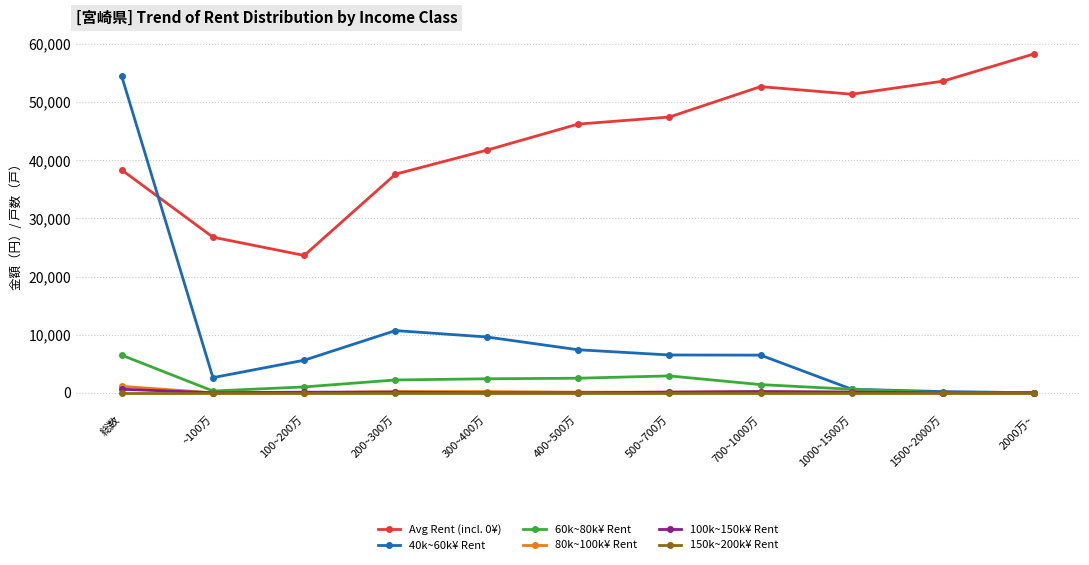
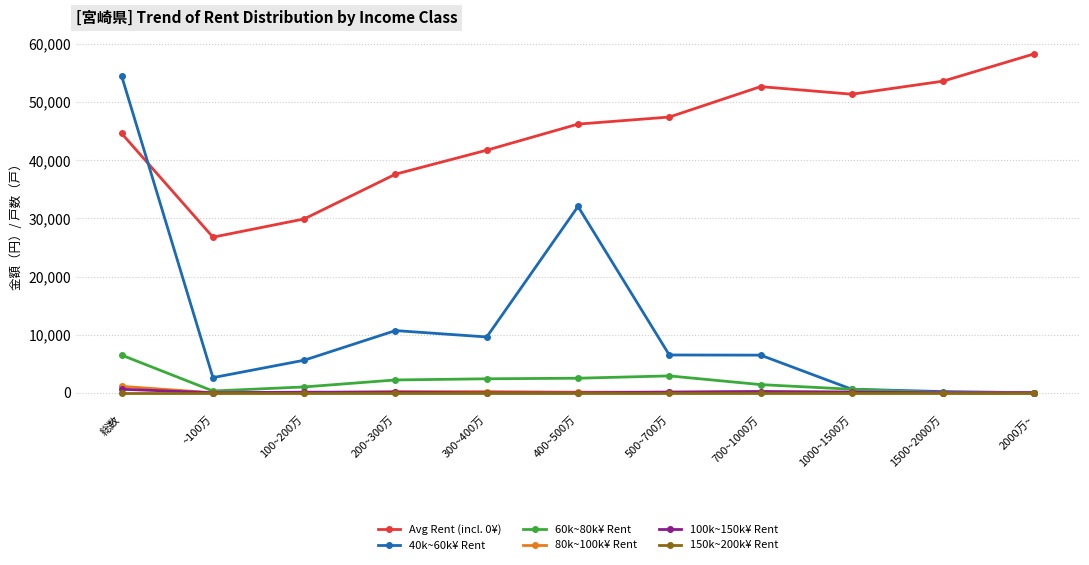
Avg Rent (incl. 0¥), 総数: 38,000 -> 45,000
Avg Rent (incl. 0¥), 100~200万: 24,000 -> 30,000
40k~60k¥ Rent, 400~500万: 7,000 -> 32,000
